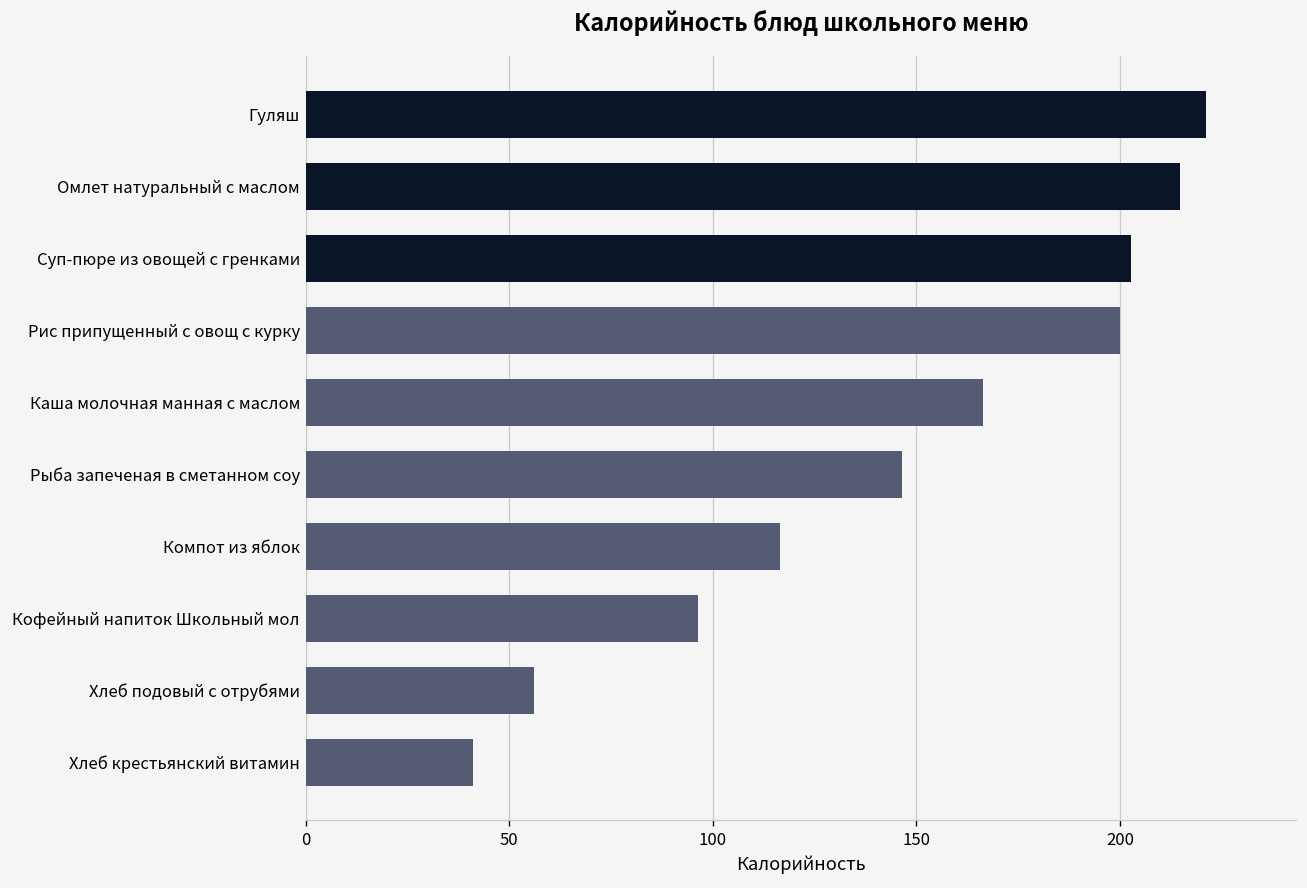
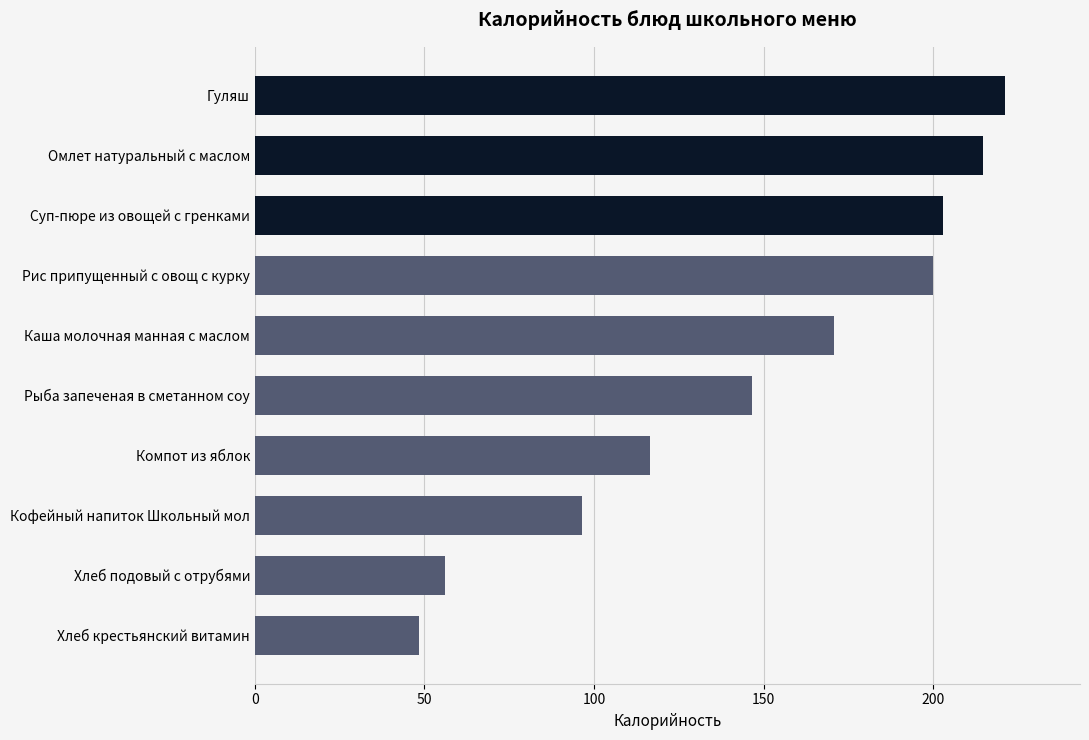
Каша молочная манная с маслом: 167 -> 171
Хлеб крестьянский витамин: 41 -> 48
